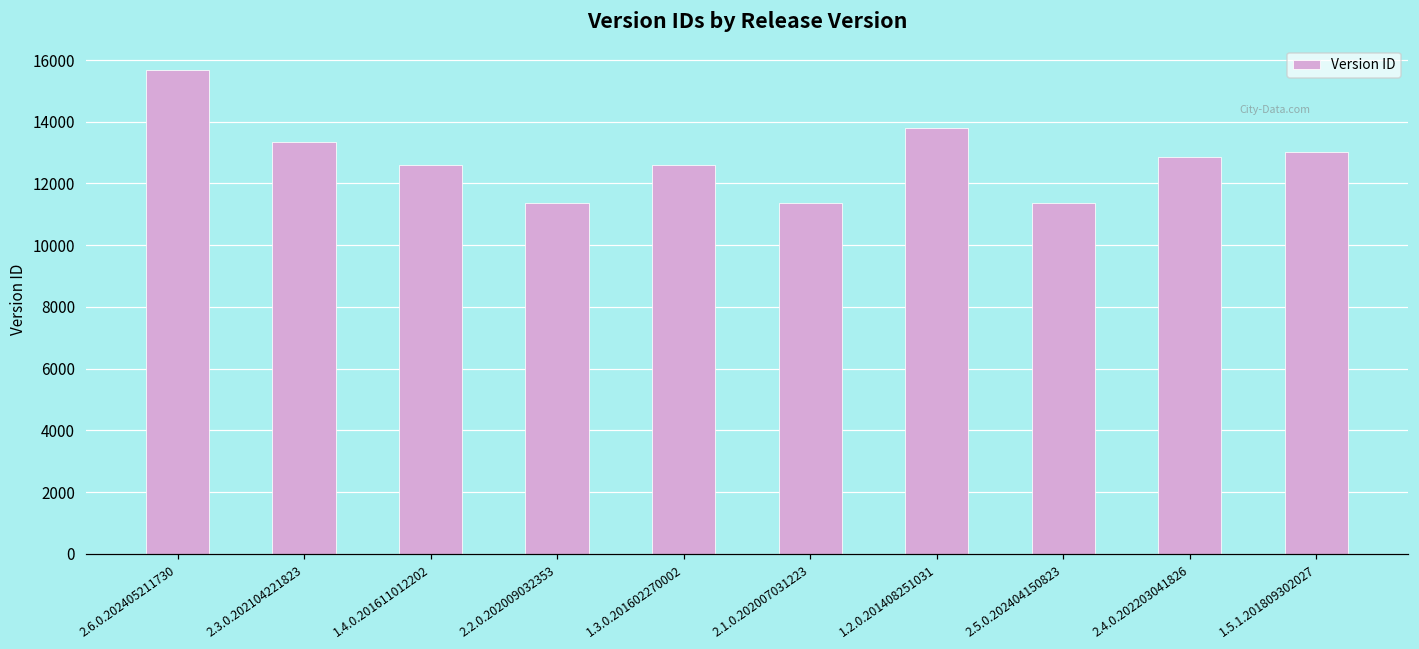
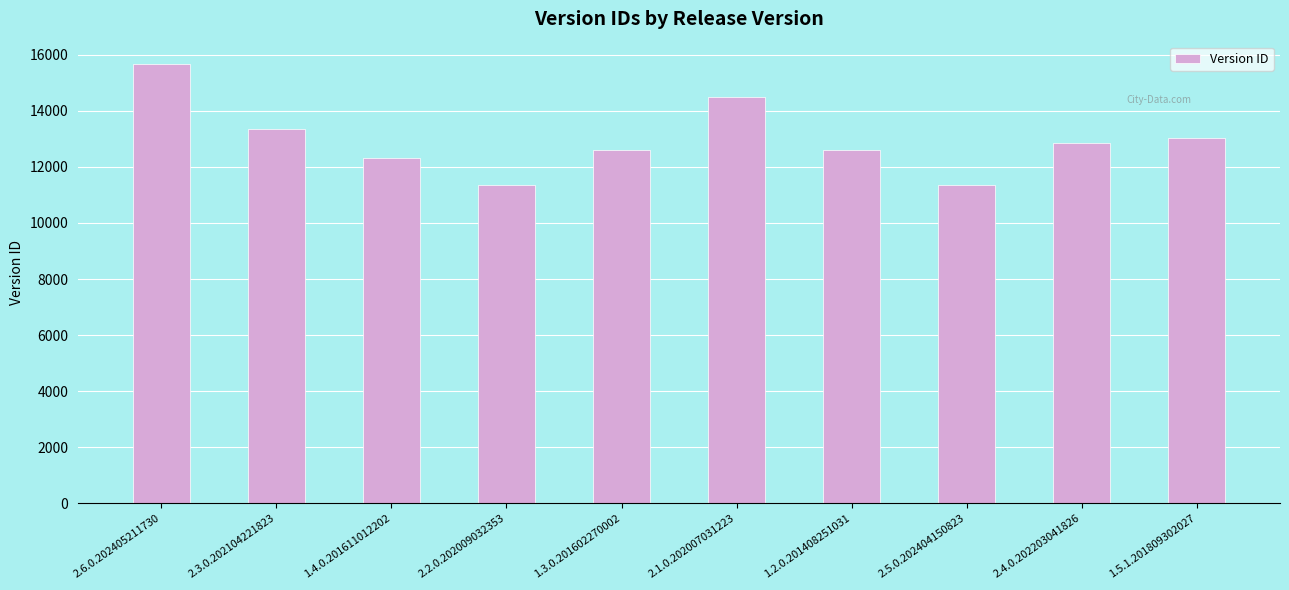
1.4.0.201611012202: 12600 -> 12300
2.1.0.202007031223: 11400 -> 14500
1.2.0.201408251031: 13800 -> 12600
